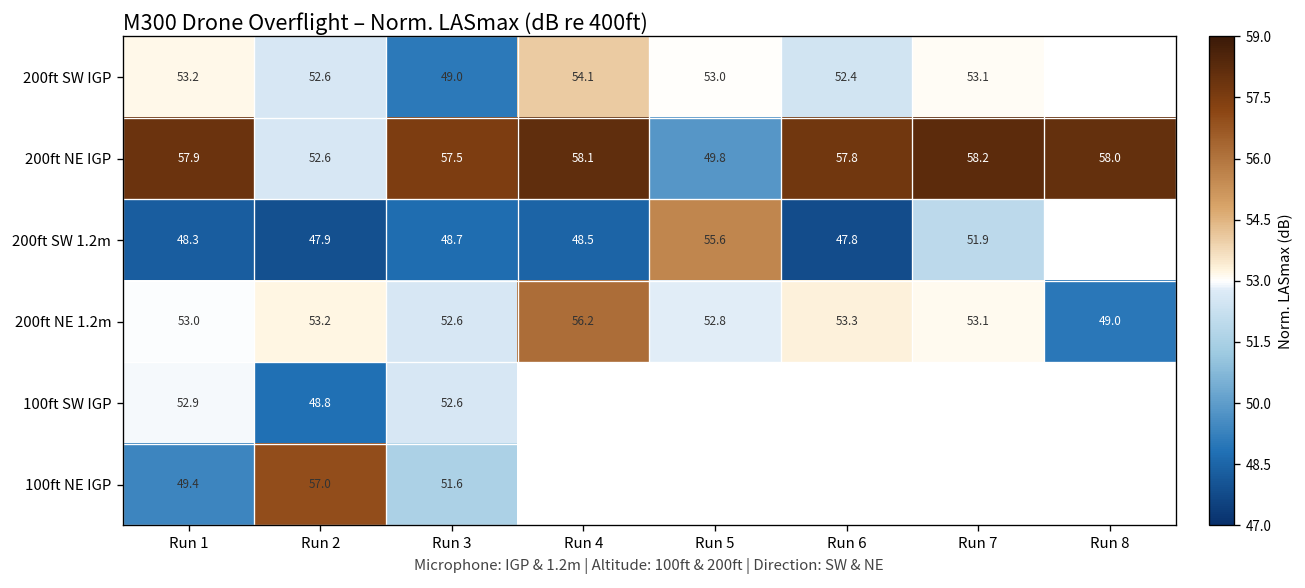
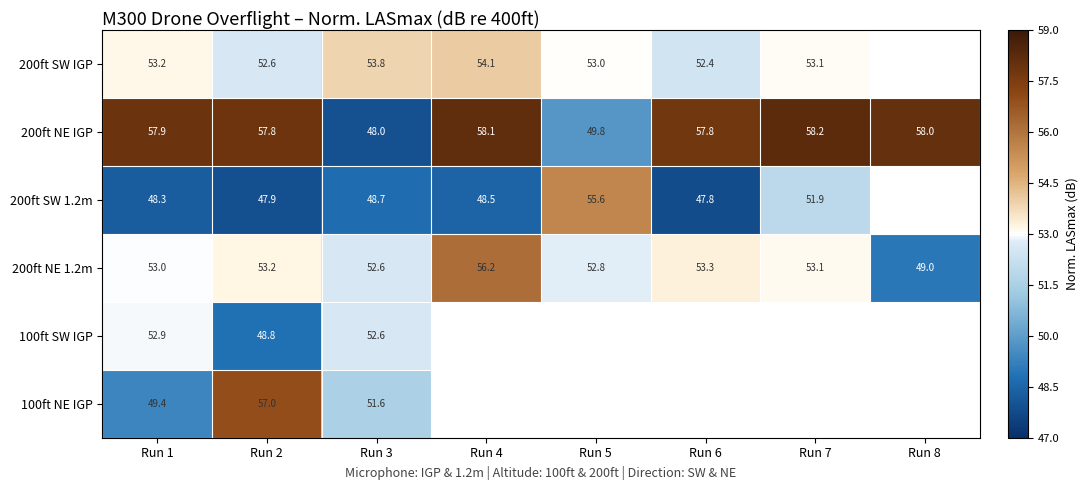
200ft SW IGP, Run 3: 49.0 -> 53.8
200ft NE IGP, Run 2: 52.6 -> 57.8
200ft NE IGP, Run 3: 57.5 -> 48.0
